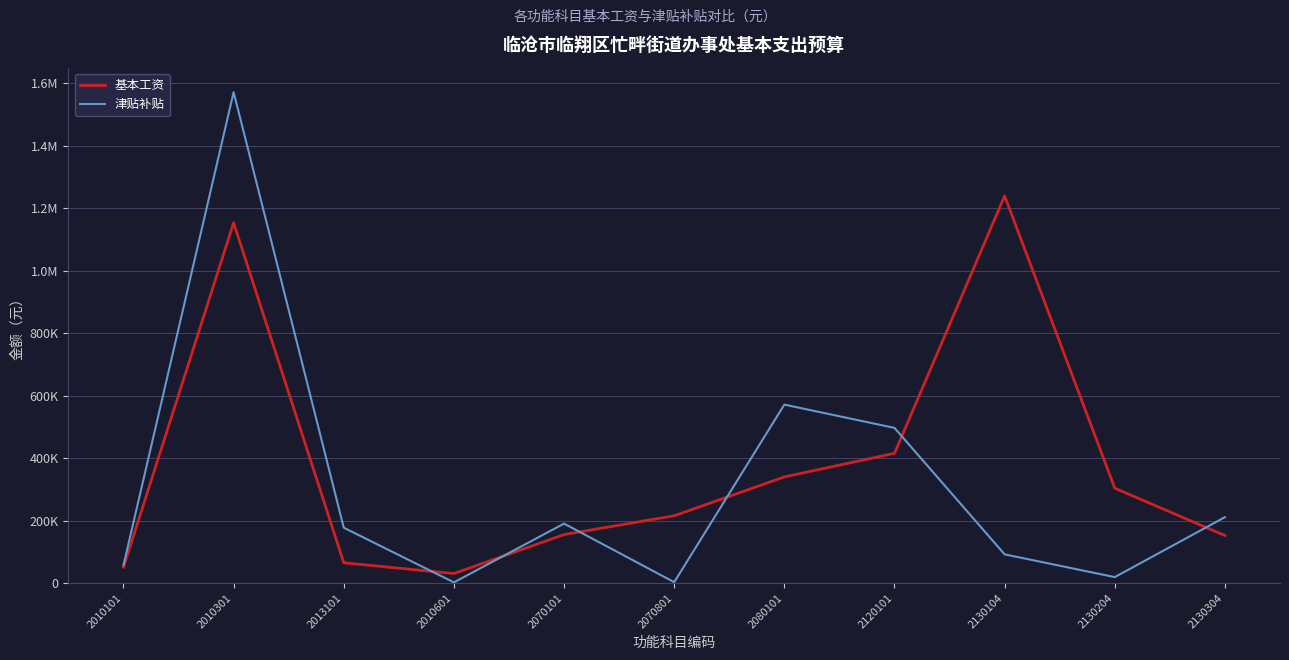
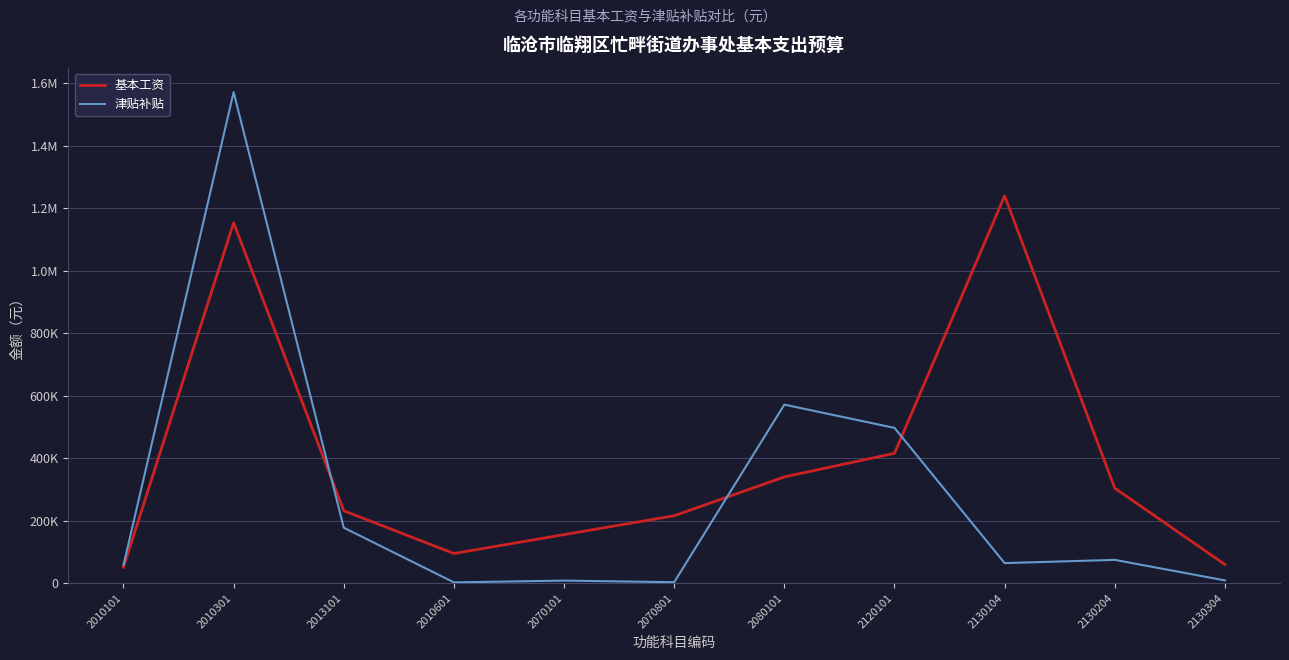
基本工资, 2013101: 60000 -> 230000
基本工资, 2010601: 30000 -> 90000
津贴补贴, 2070101: 190000 -> 10000
津贴补贴, 2130104: 90000 -> 60000
津贴补贴, 2130204: 20000 -> 70000
基本工资, 2130304: 150000 -> 60000
津贴补贴, 2130304: 210000 -> 10000
